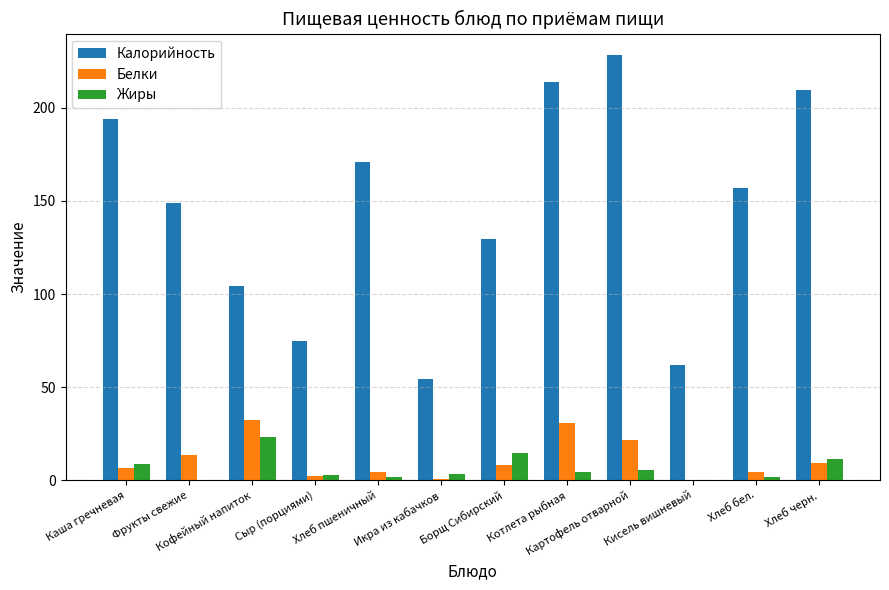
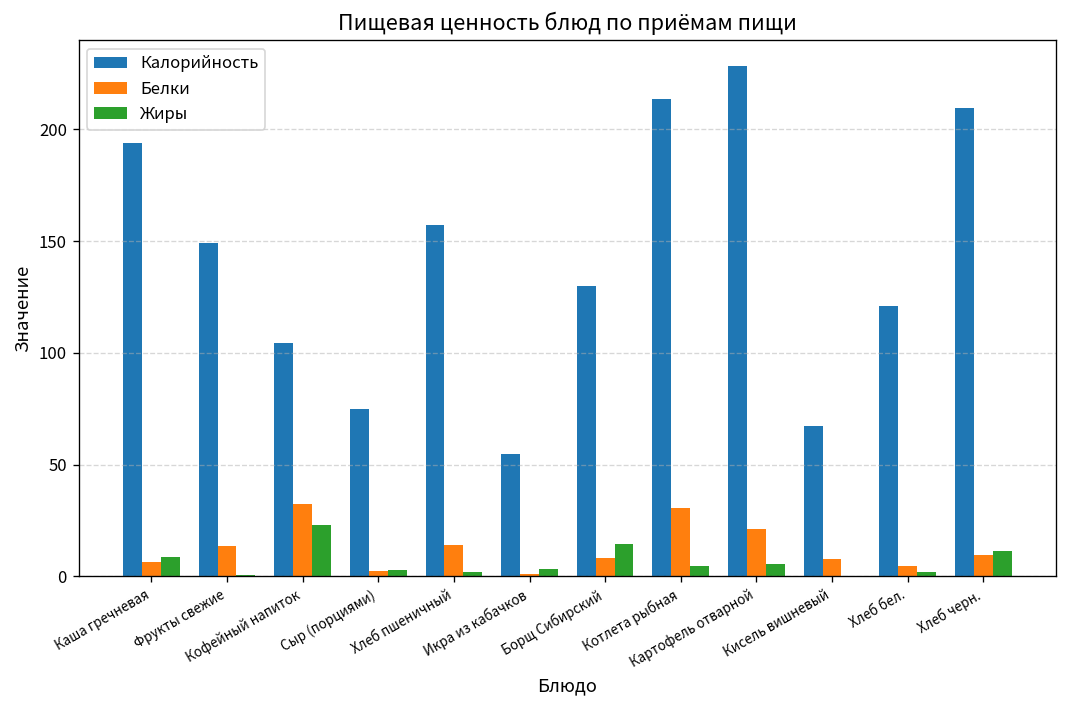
Калорийность, Хлеб пшеничный: 171 -> 157
Белки, Хлеб пшеничный: 5 -> 14
Калорийность, Кисель вишневый: 62 -> 67
Белки, Кисель вишневый: 0 -> 8
Калорийность, Хлеб бел.: 157 -> 121
